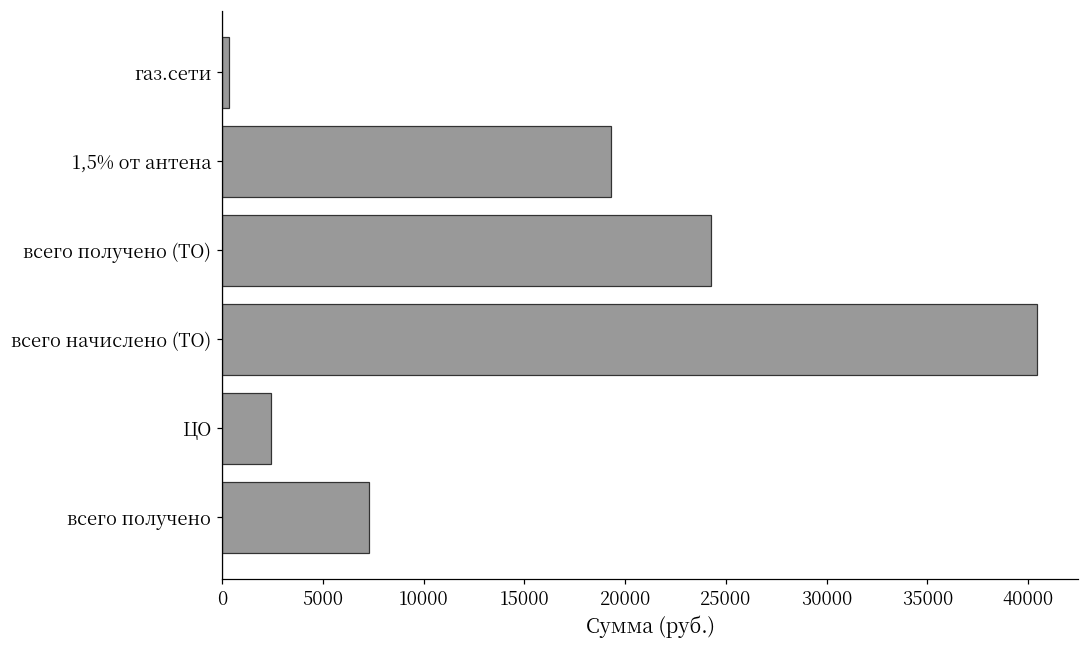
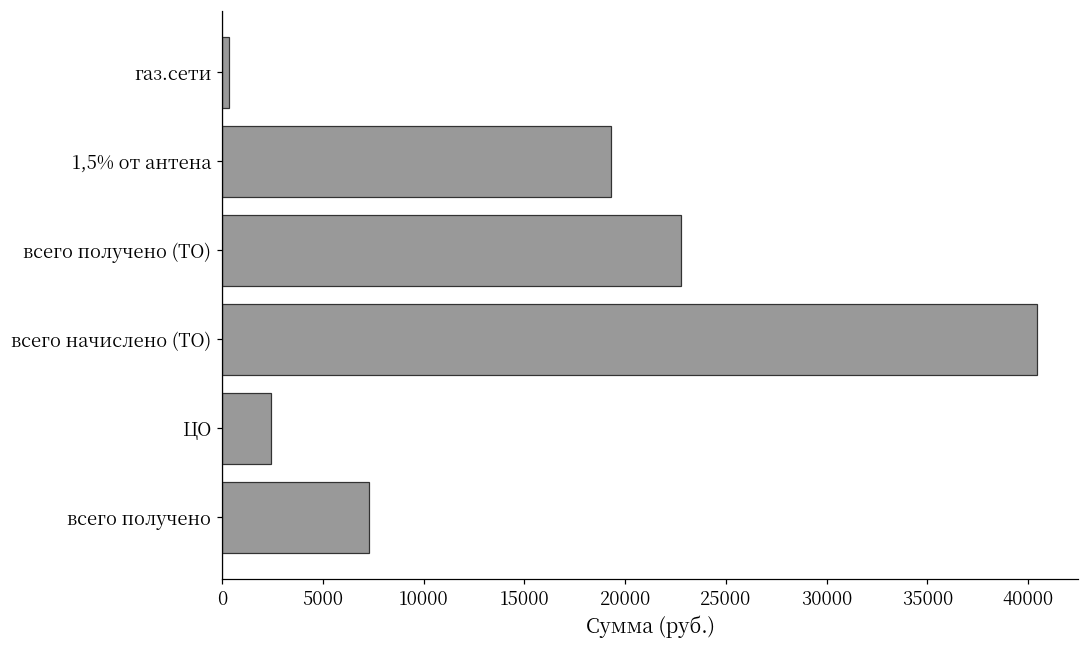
всего получено (ТО): 24300 -> 22800
